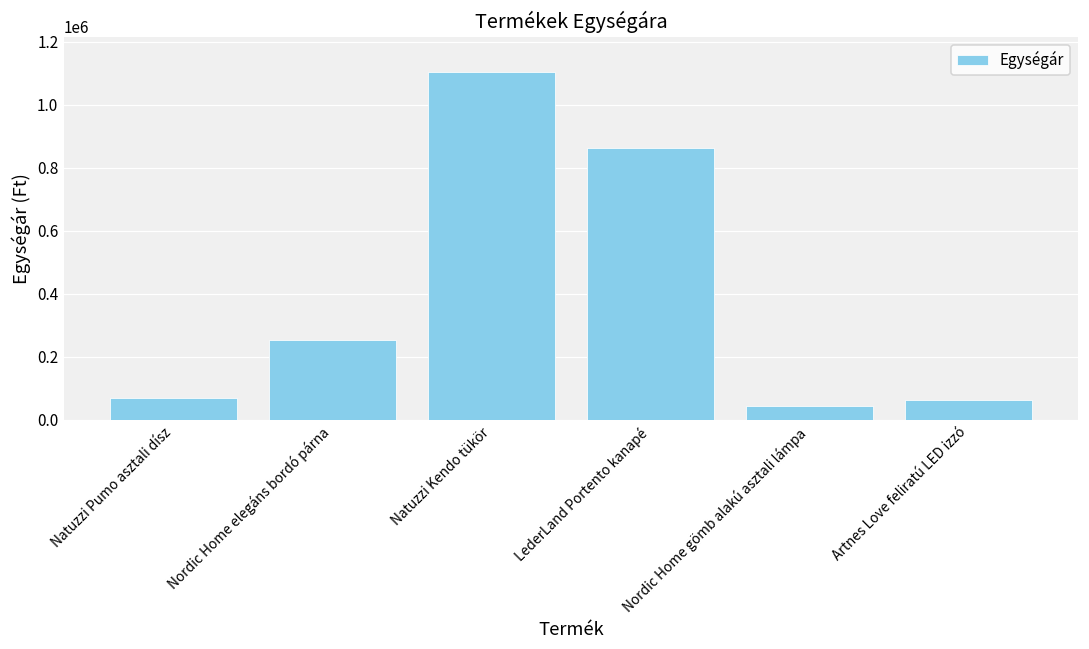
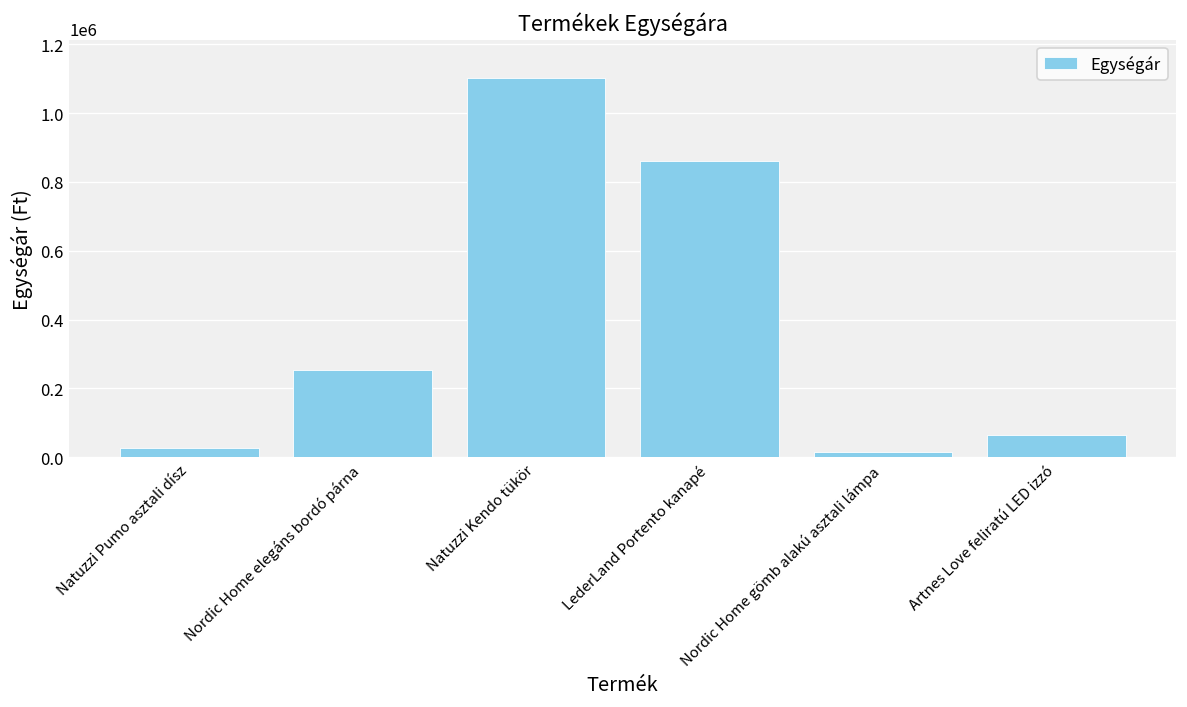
Natuzzi Pumo asztali dísz: 70000 -> 30000
Nordic Home gömb alakú asztali lámpa: 40000 -> 10000
